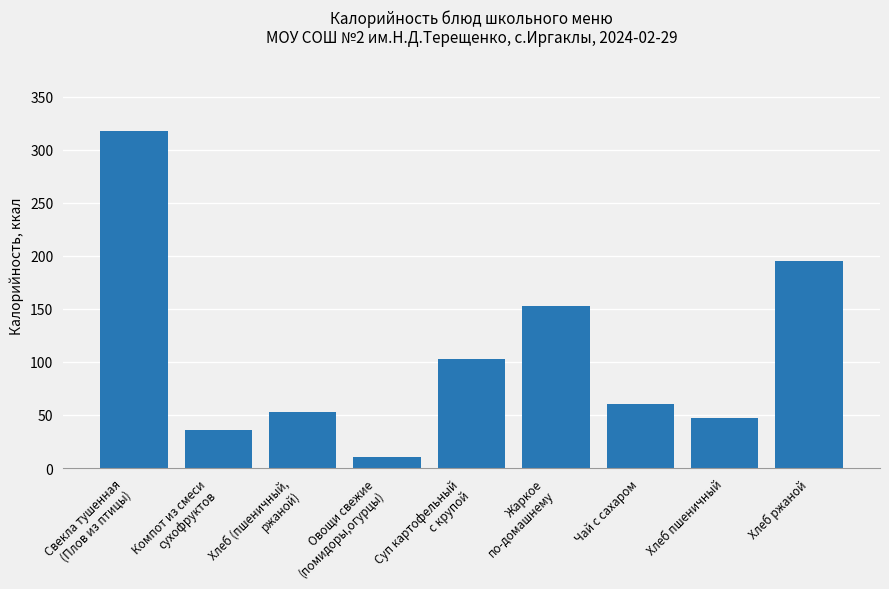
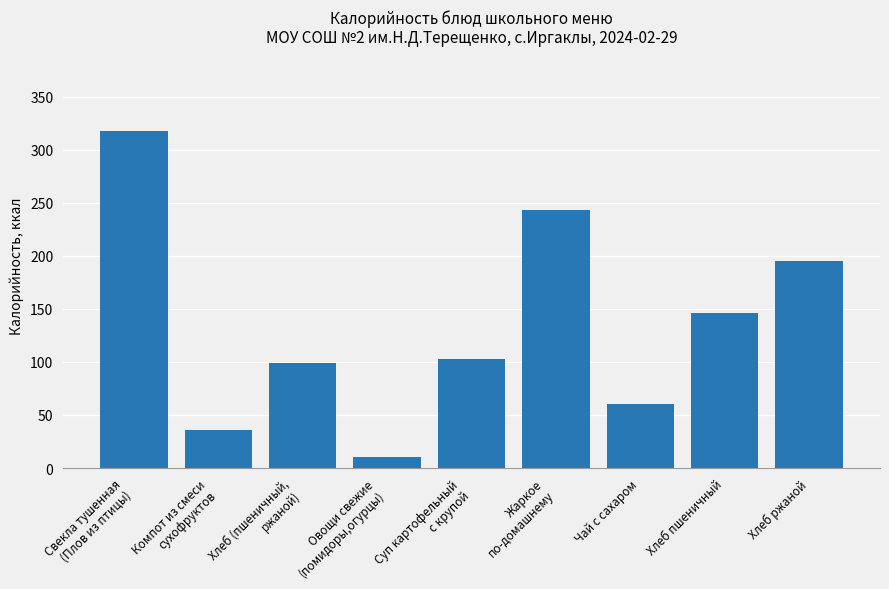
Хлеб (пшеничный, ржаной): 53 -> 99
Жаркое по-домашнему: 153 -> 243
Хлеб пшеничный: 47 -> 146
